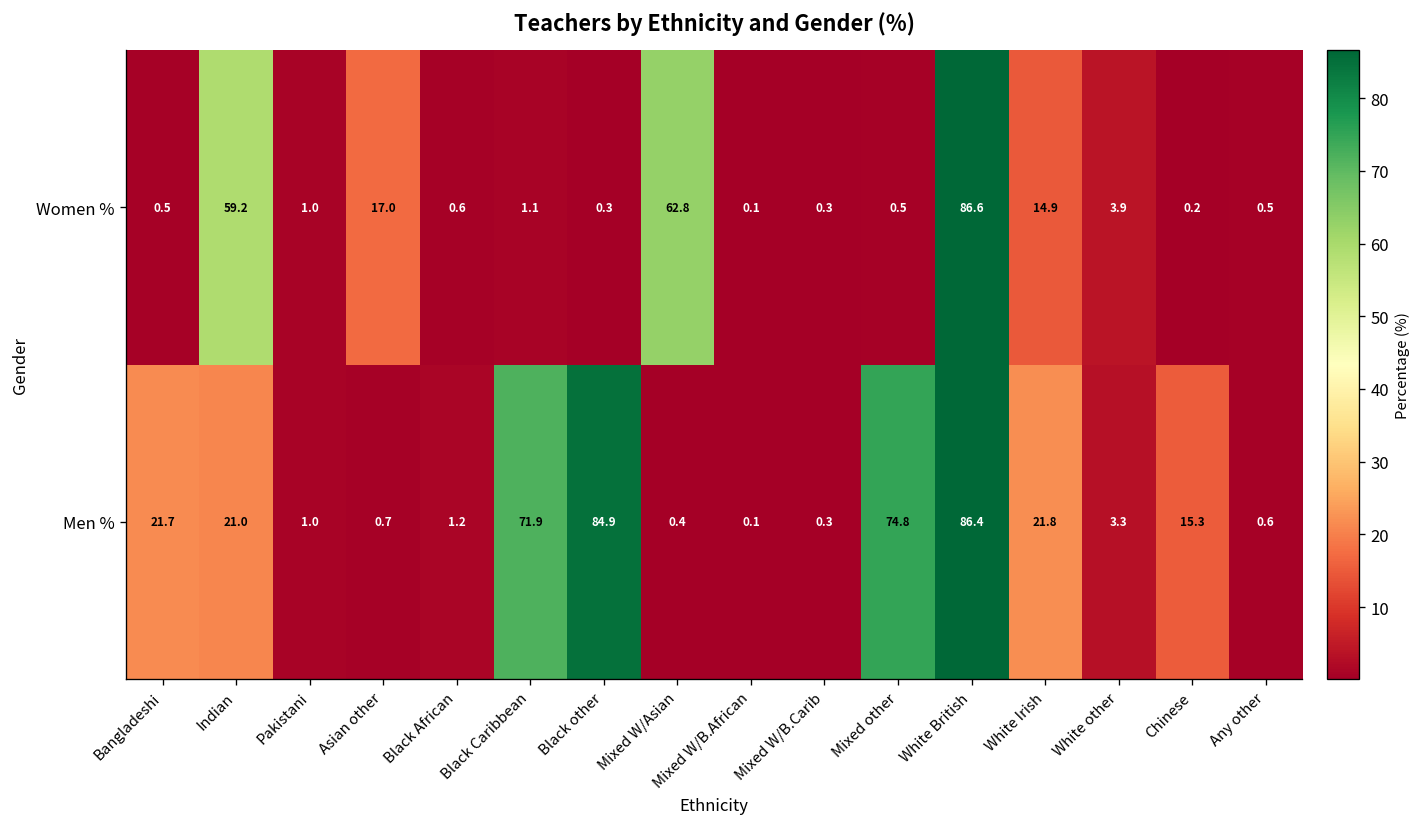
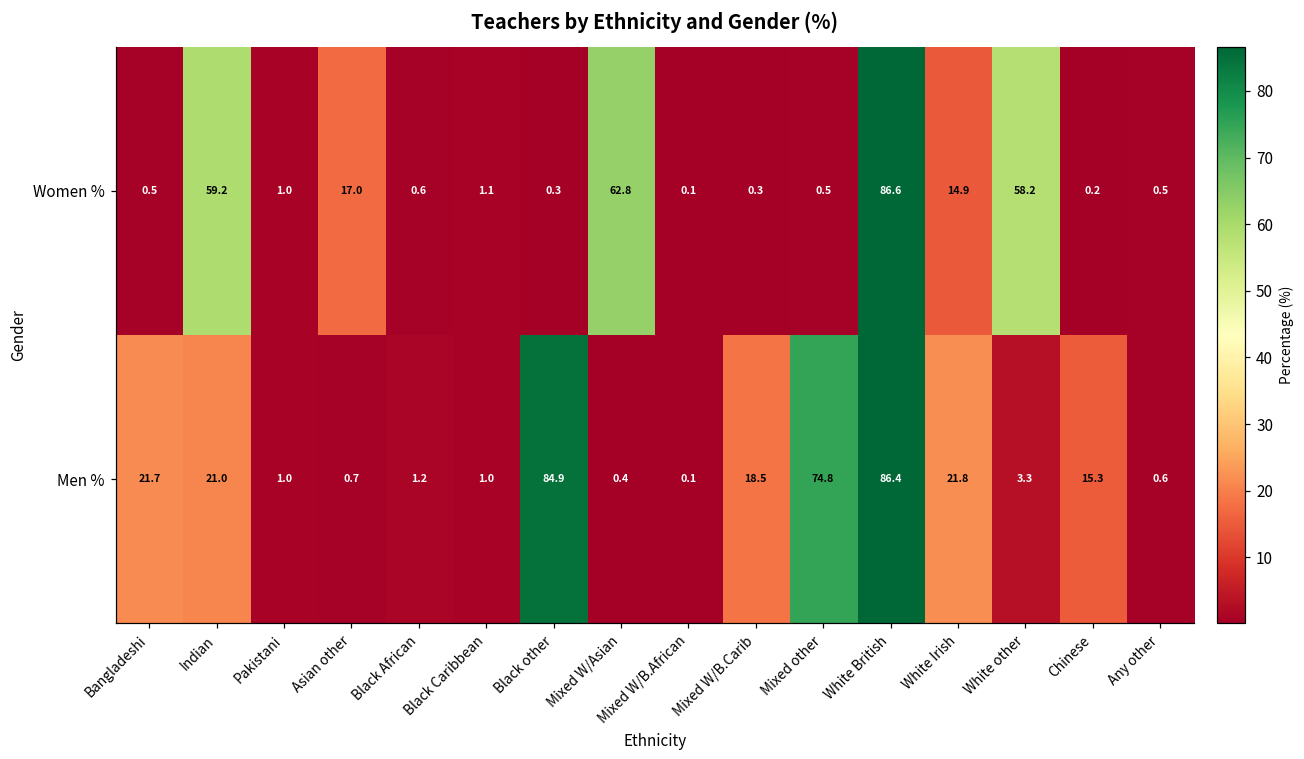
Women %, White other: 3.9 -> 58.2
Men %, Black Caribbean: 71.9 -> 1.0
Men %, Mixed W/B.Carib: 0.3 -> 18.5
